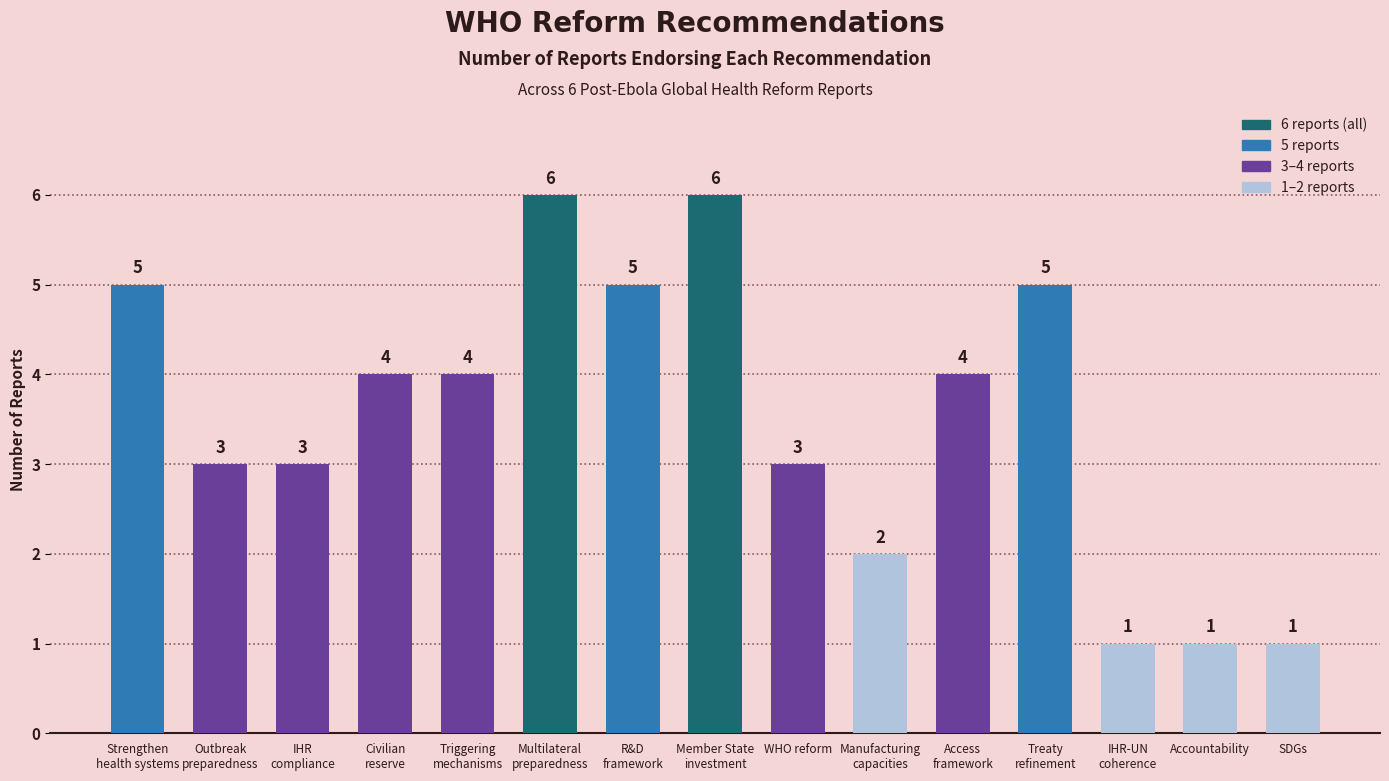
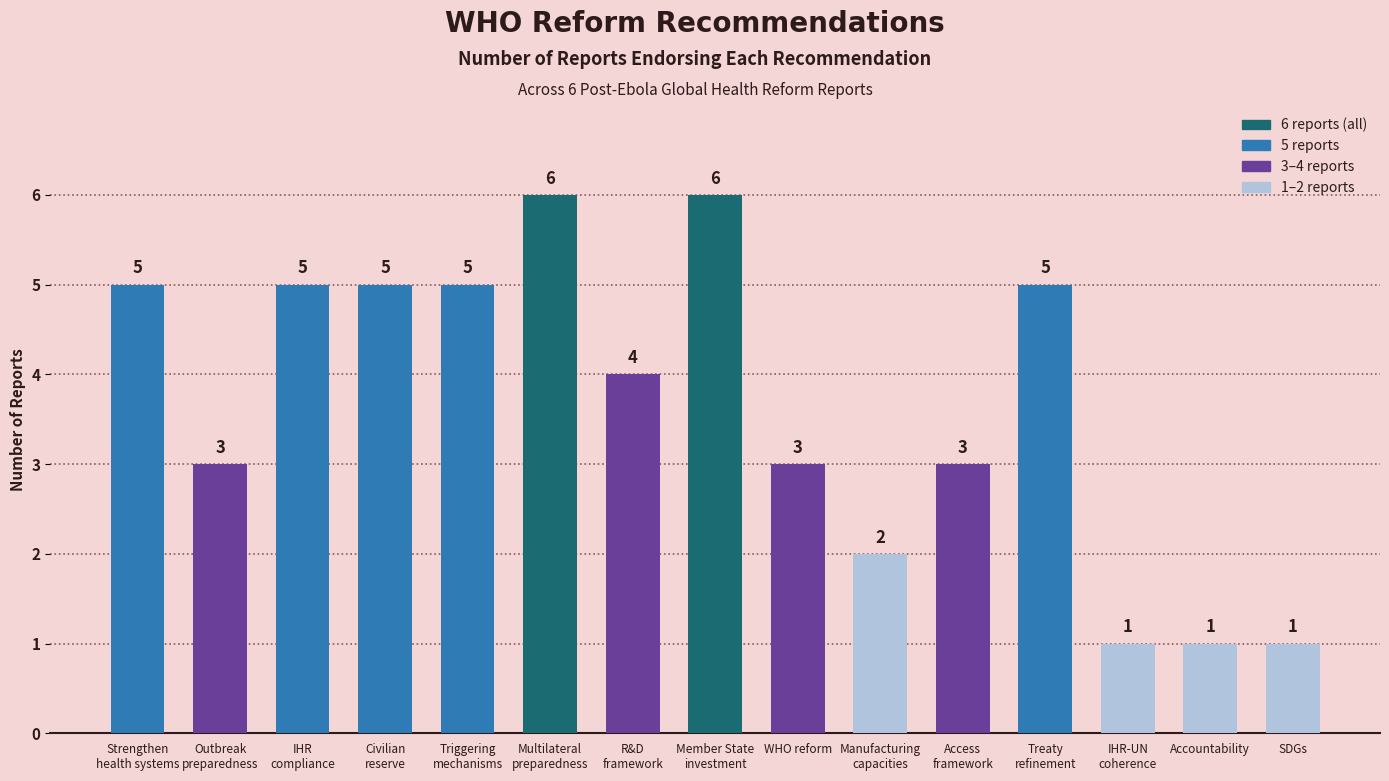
IHR compliance: 3 -> 5
Civilian reserve: 4 -> 5
Triggering mechanisms: 4 -> 5
R&D framework: 5 -> 4
Access framework: 4 -> 3
